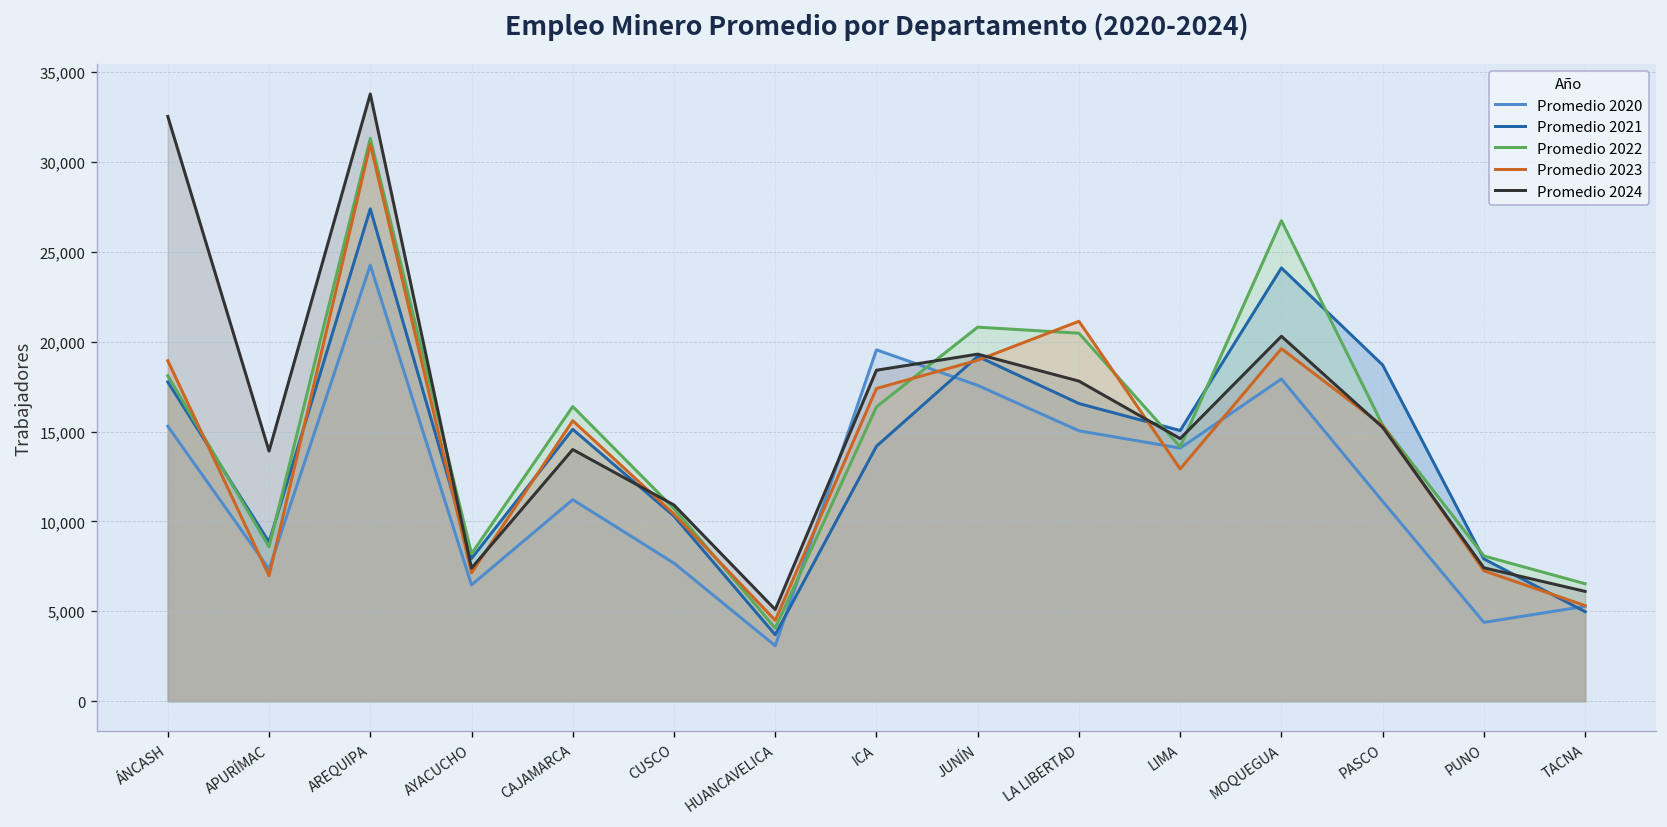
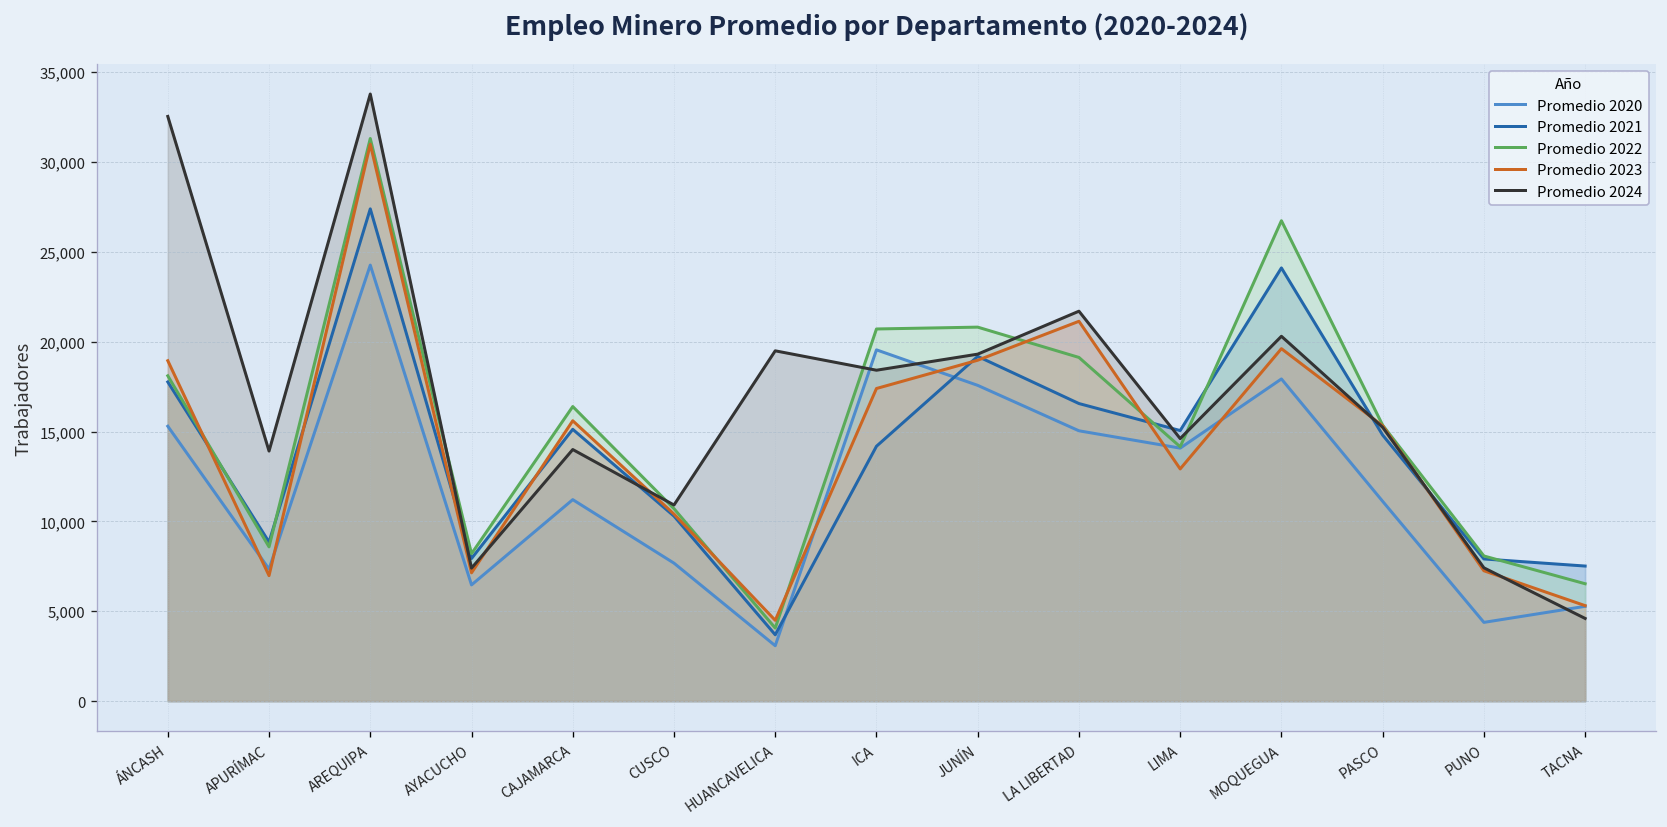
Promedio 2024, HUANCAVELICA: 5,100 -> 19,500
Promedio 2022, ICA: 16,400 -> 20,700
Promedio 2022, LA LIBERTAD: 20,500 -> 19,100
Promedio 2024, LA LIBERTAD: 17,800 -> 21,700
Promedio 2021, PASCO: 18,700 -> 14,800
Promedio 2021, TACNA: 5,000 -> 7,500
Promedio 2024, TACNA: 6,100 -> 4,600
